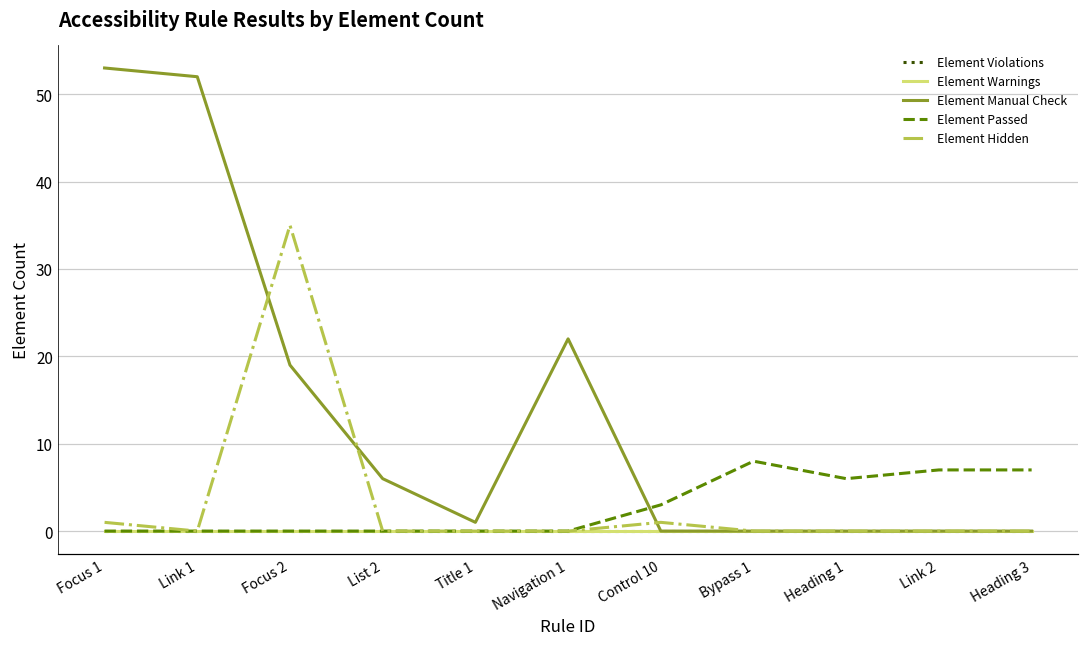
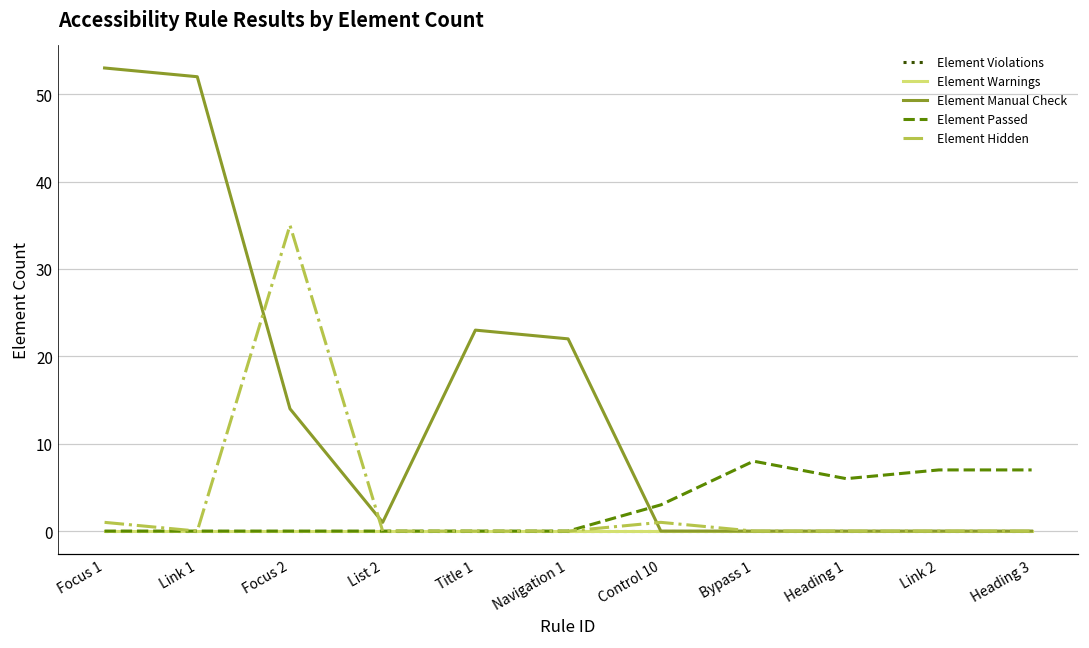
Element Manual Check, Focus 2: 19 -> 14
Element Manual Check, List 2: 6 -> 1
Element Manual Check, Title 1: 1 -> 23
